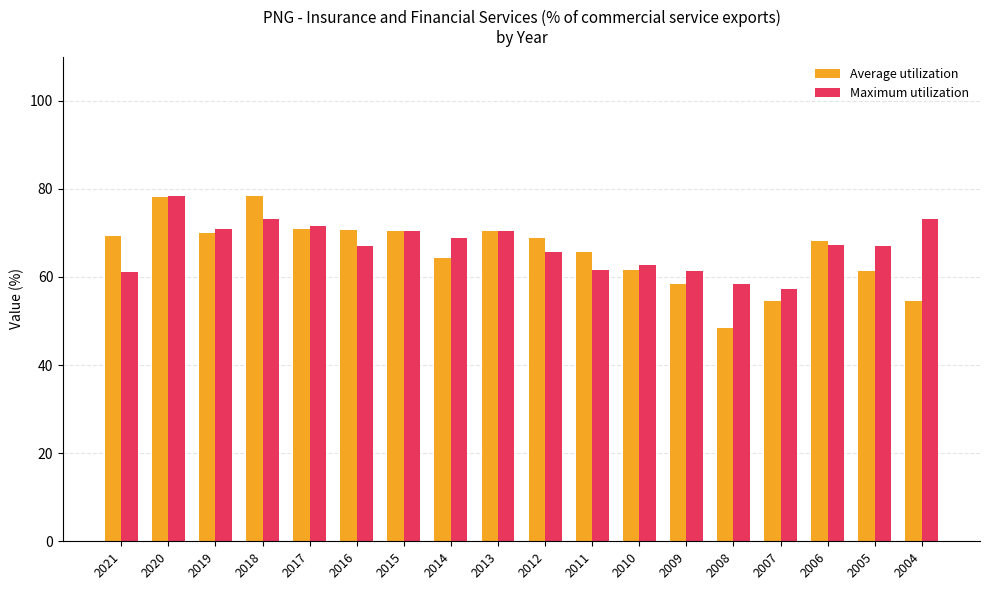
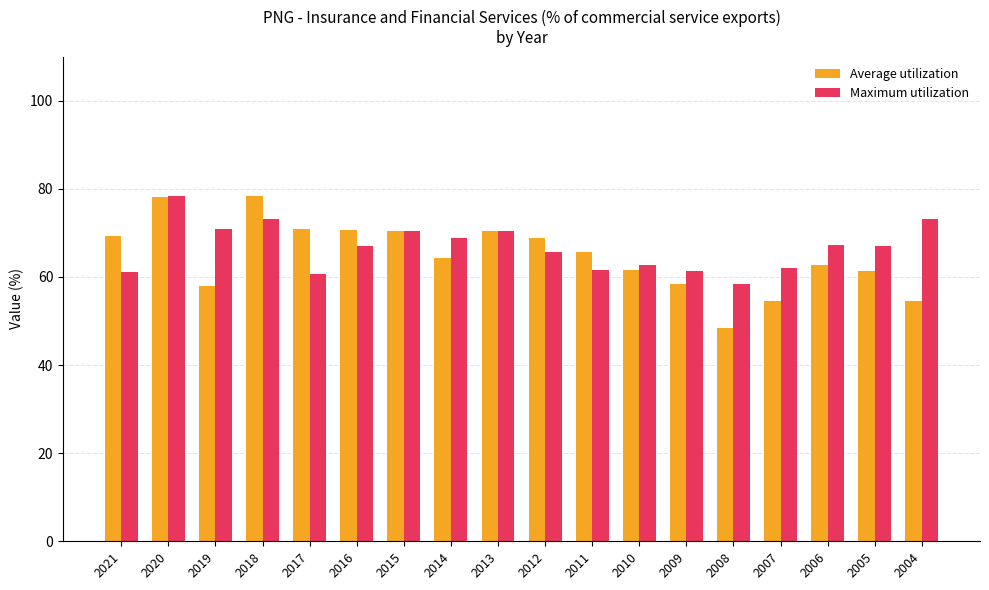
Average utilization, 2019: 70 -> 58
Maximum utilization, 2017: 72 -> 61
Maximum utilization, 2007: 57 -> 62
Average utilization, 2006: 68 -> 63
